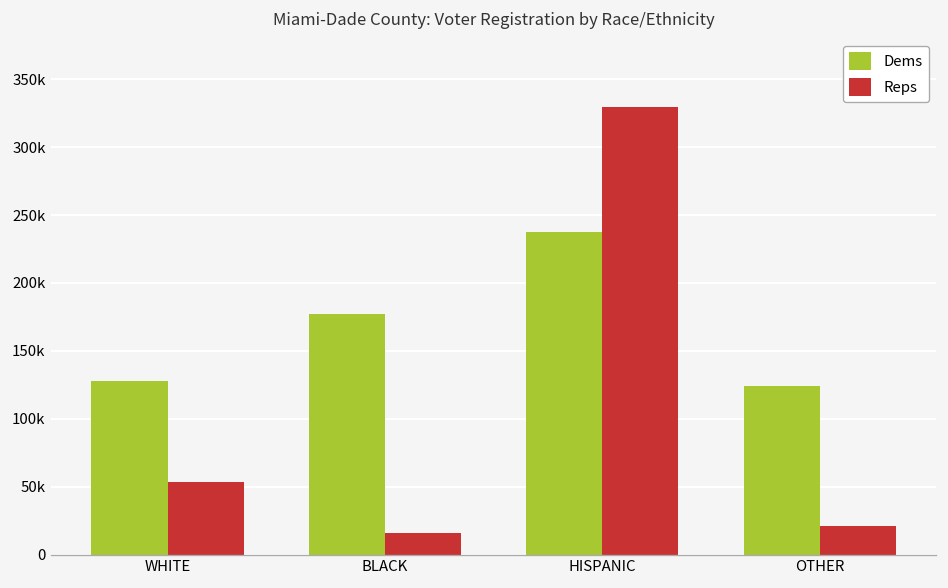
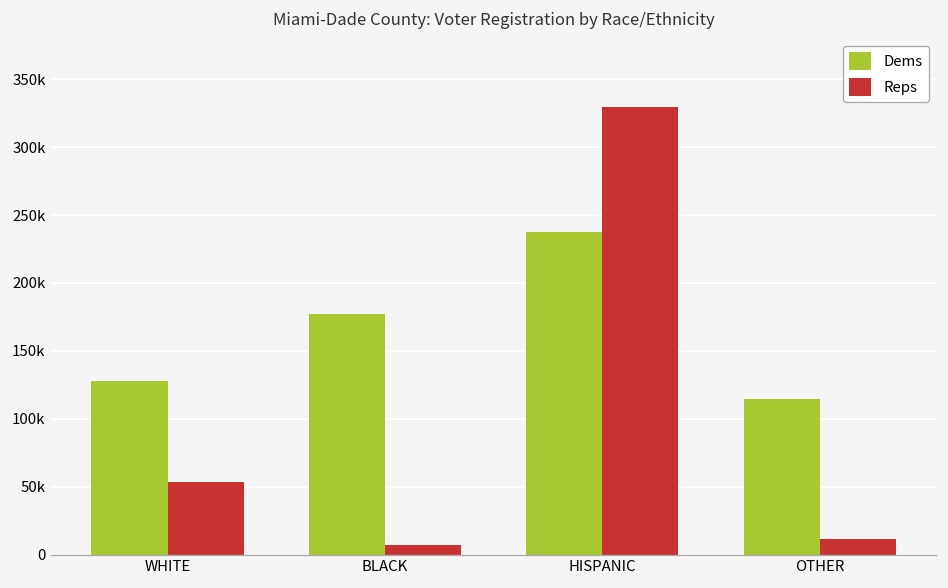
Reps, BLACK: 16000 -> 7000
Dems, OTHER: 124000 -> 114000
Reps, OTHER: 21000 -> 11000
